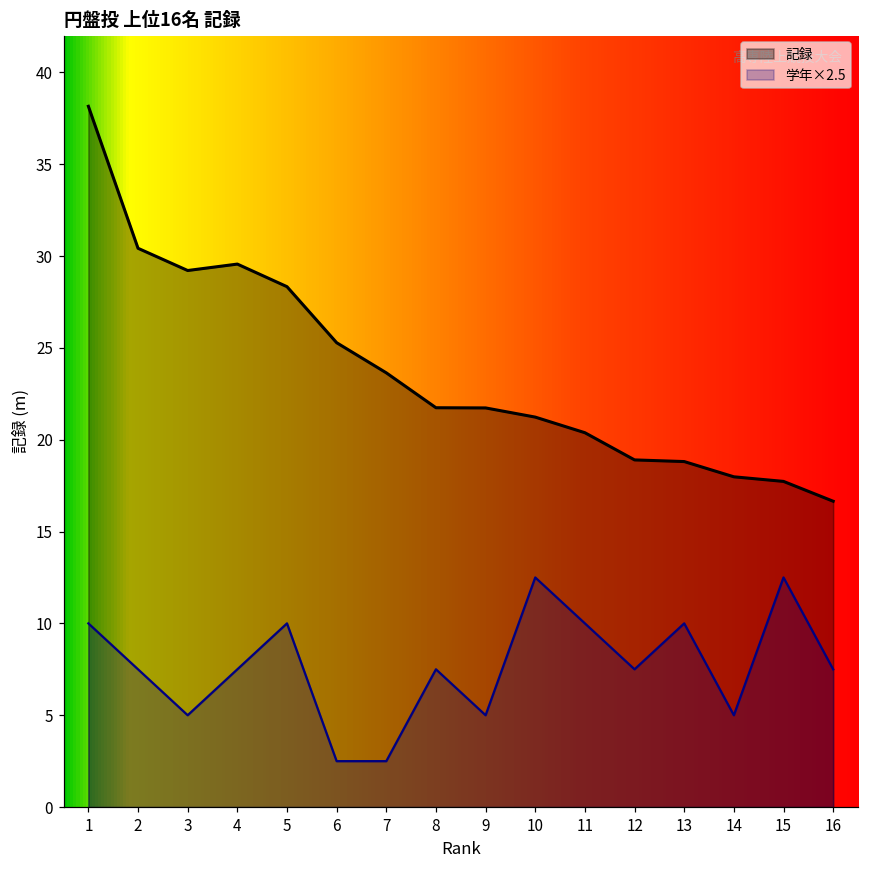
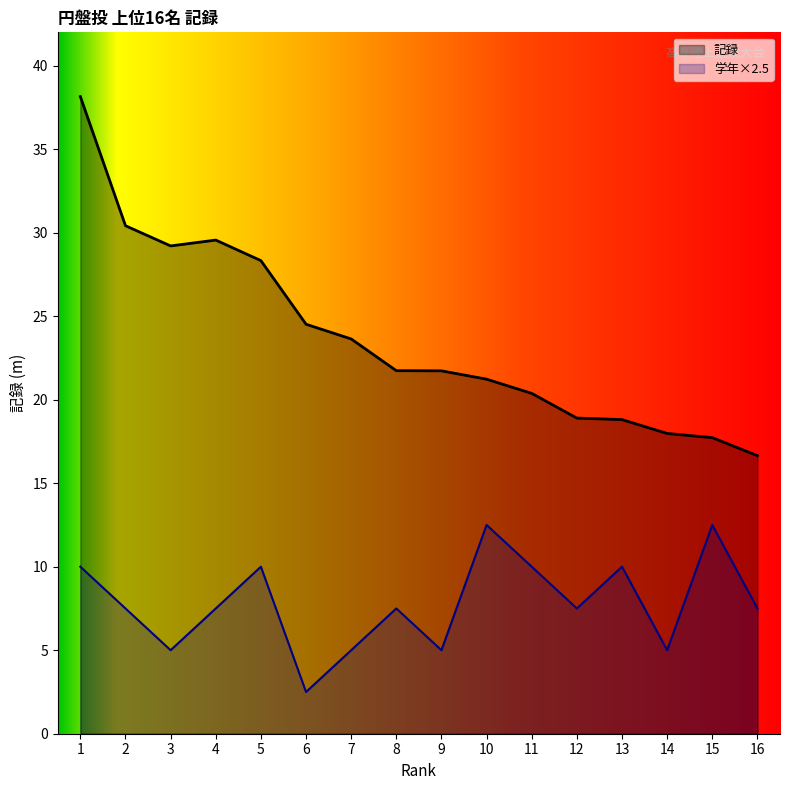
記録, 6: 25.3 -> 24.5
学年×2.5, 7: 2.5 -> 5.0
